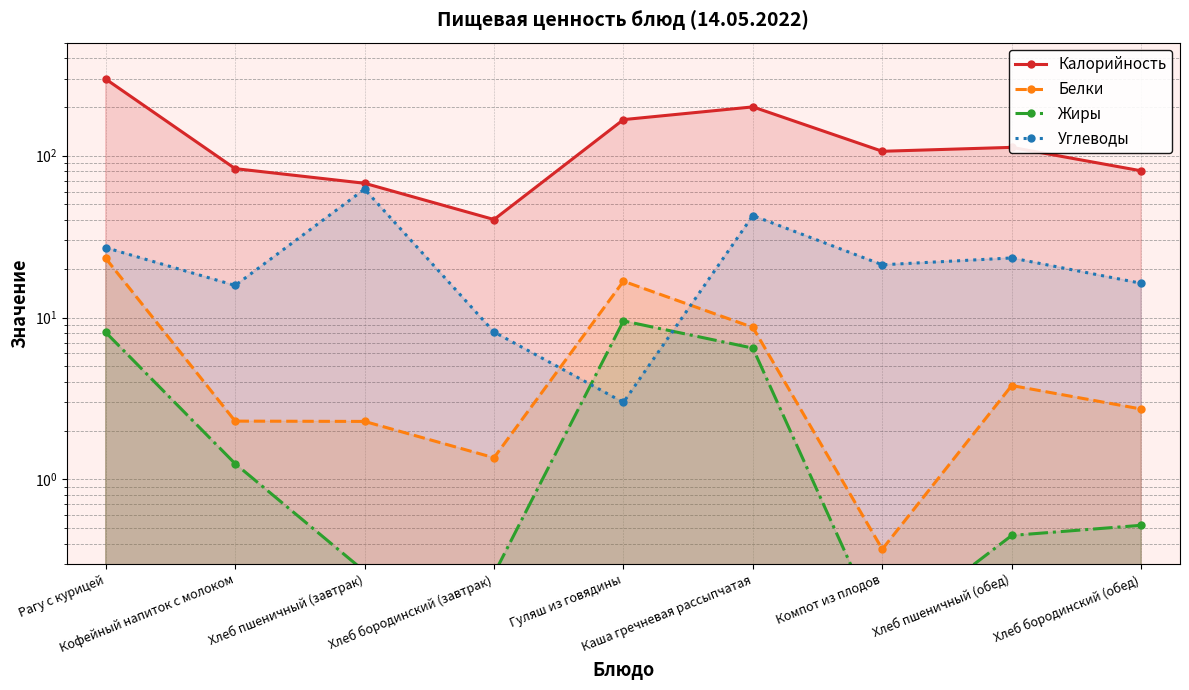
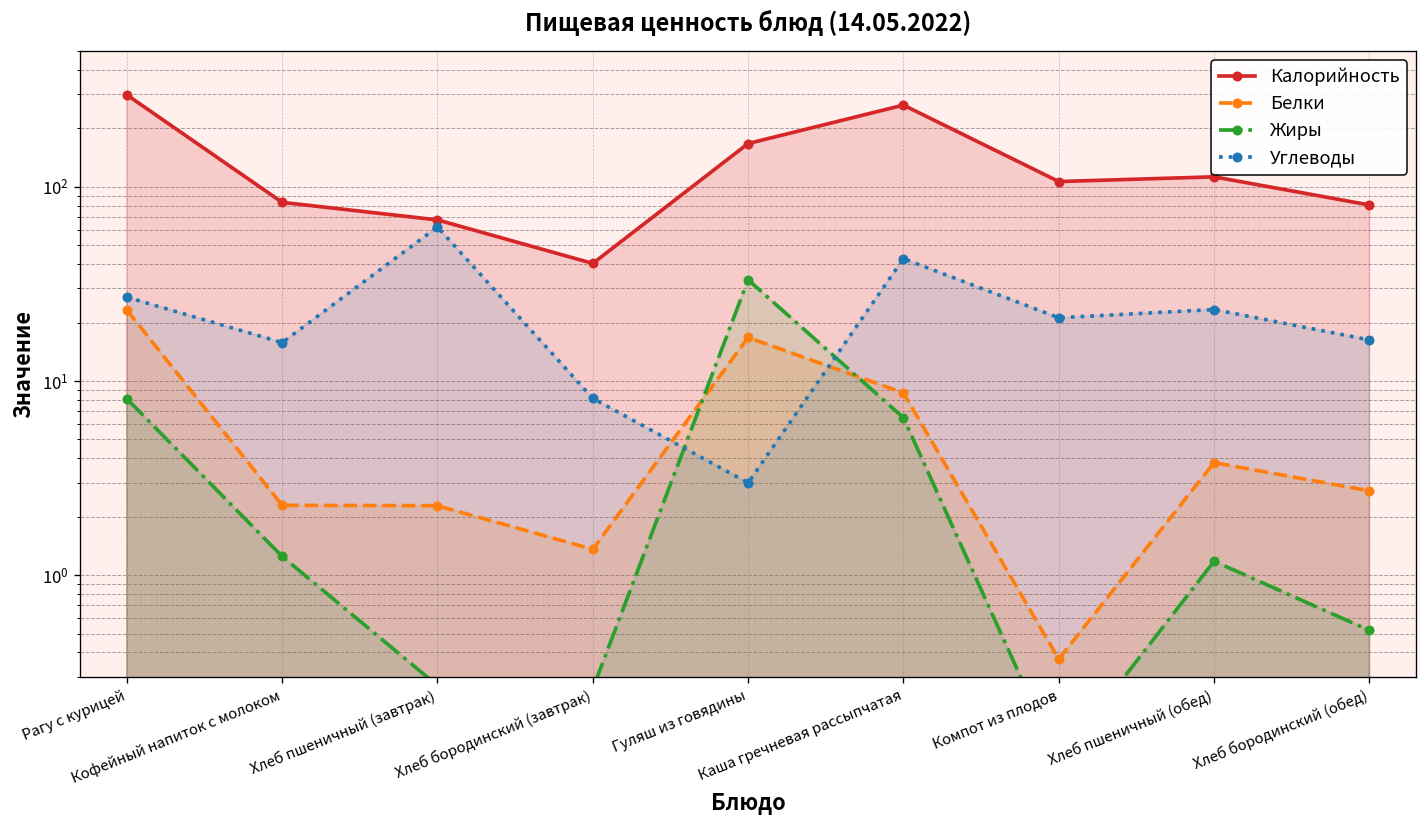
Жиры, Гуляш из говядины: 10 -> 33
Калорийность, Каша гречневая рассыпчатая: 200 -> 260
Жиры, Хлеб пшеничный (обед): 0.45 -> 1.2
